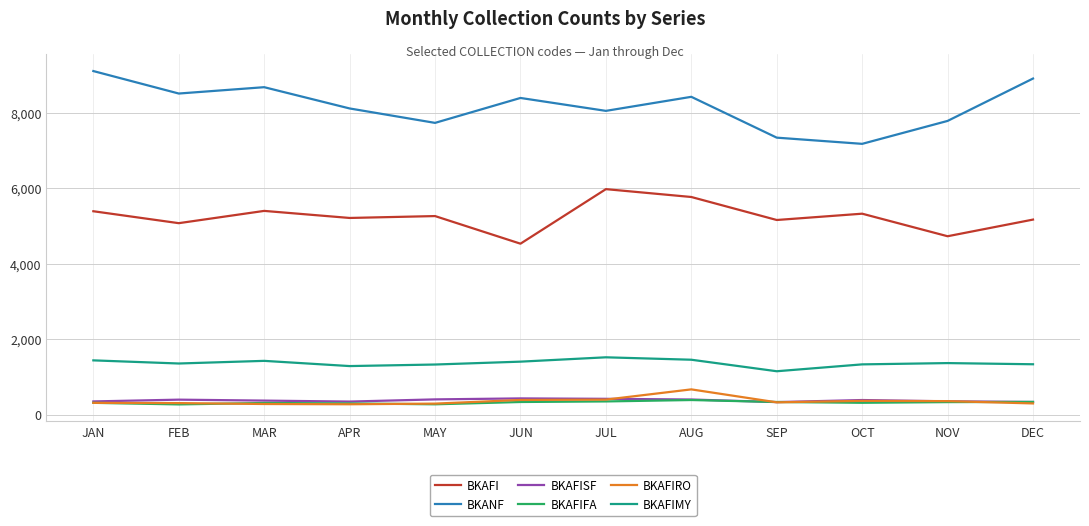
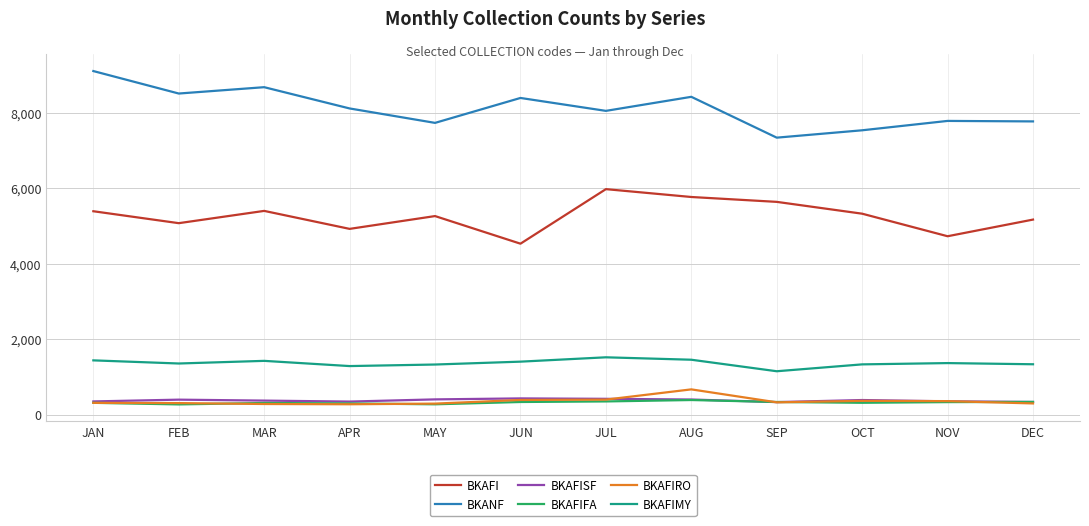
BKAFI, APR: 5,200 -> 4,900
BKAFI, SEP: 5,200 -> 5,600
BKANF, OCT: 7,200 -> 7,500
BKANF, DEC: 8,900 -> 7,800
